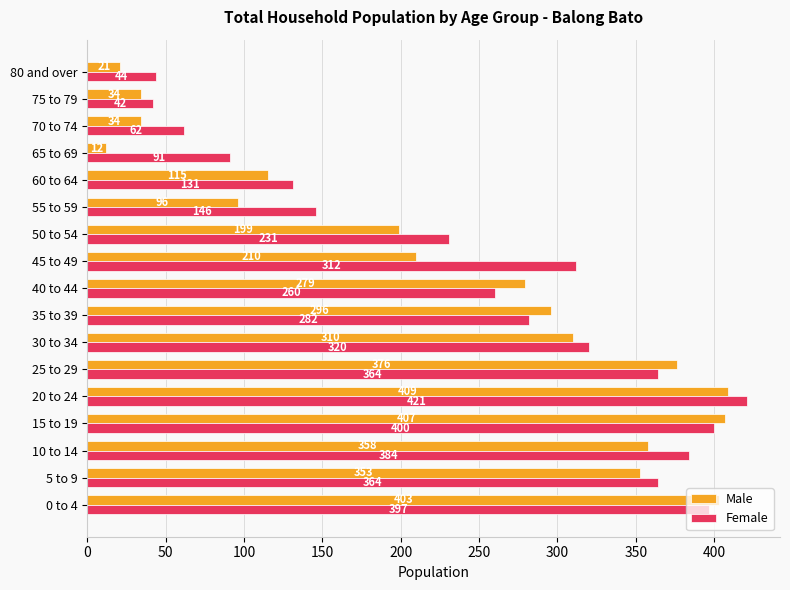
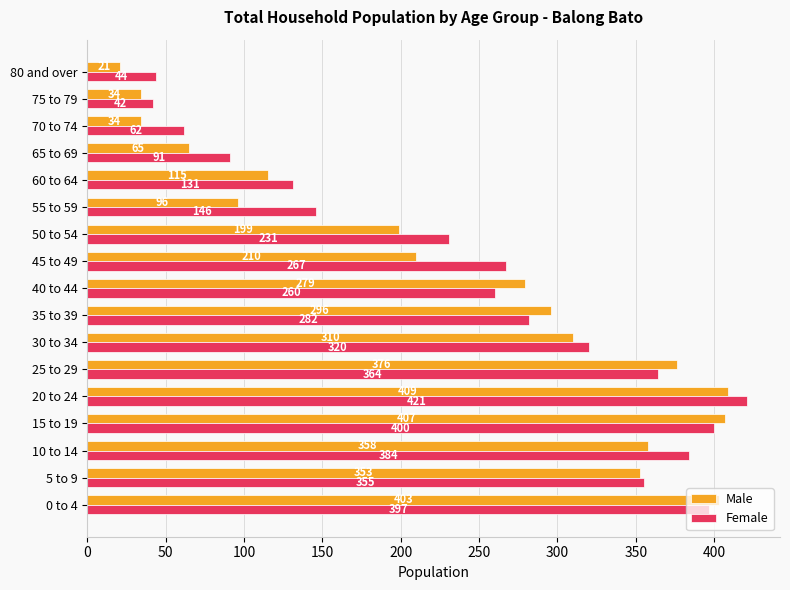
Male, 65 to 69: 12 -> 65
Female, 45 to 49: 312 -> 267
Female, 5 to 9: 364 -> 355
